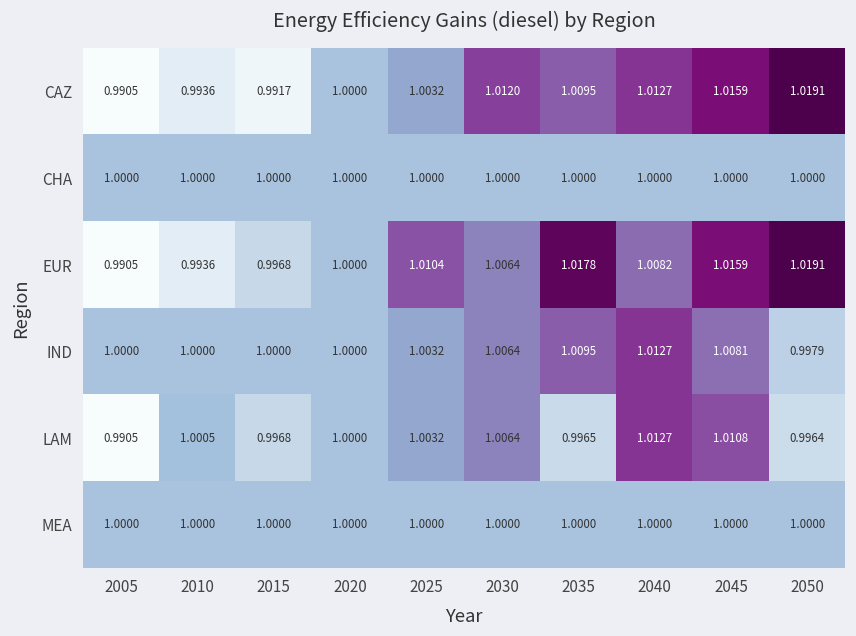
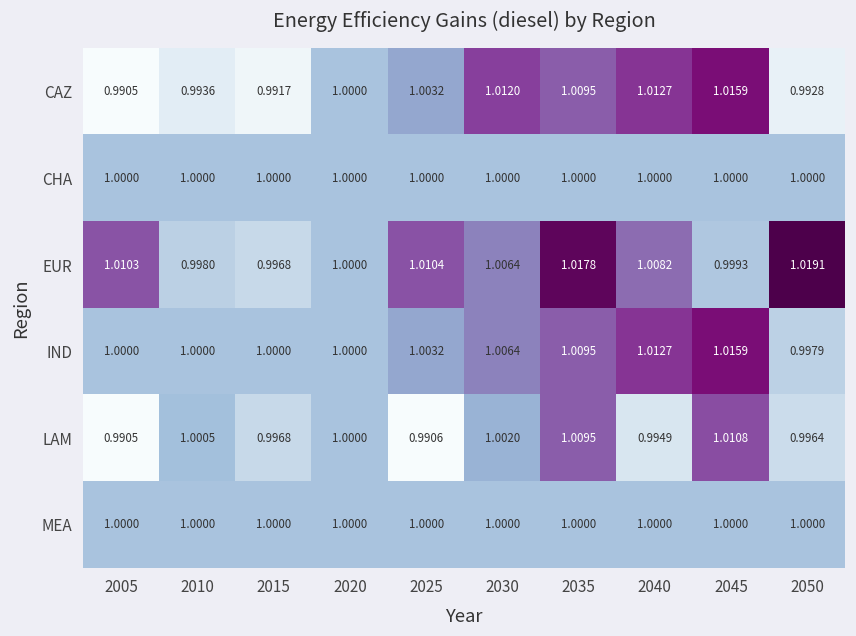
CAZ, 2050: 1.0191 -> 0.9928
EUR, 2005: 0.9905 -> 1.0103
EUR, 2010: 0.9936 -> 0.9980
EUR, 2045: 1.0159 -> 0.9993
IND, 2045: 1.0081 -> 1.0159
LAM, 2025: 1.0032 -> 0.9906
LAM, 2030: 1.0064 -> 1.0020
LAM, 2035: 0.9965 -> 1.0095
LAM, 2040: 1.0127 -> 0.9949
